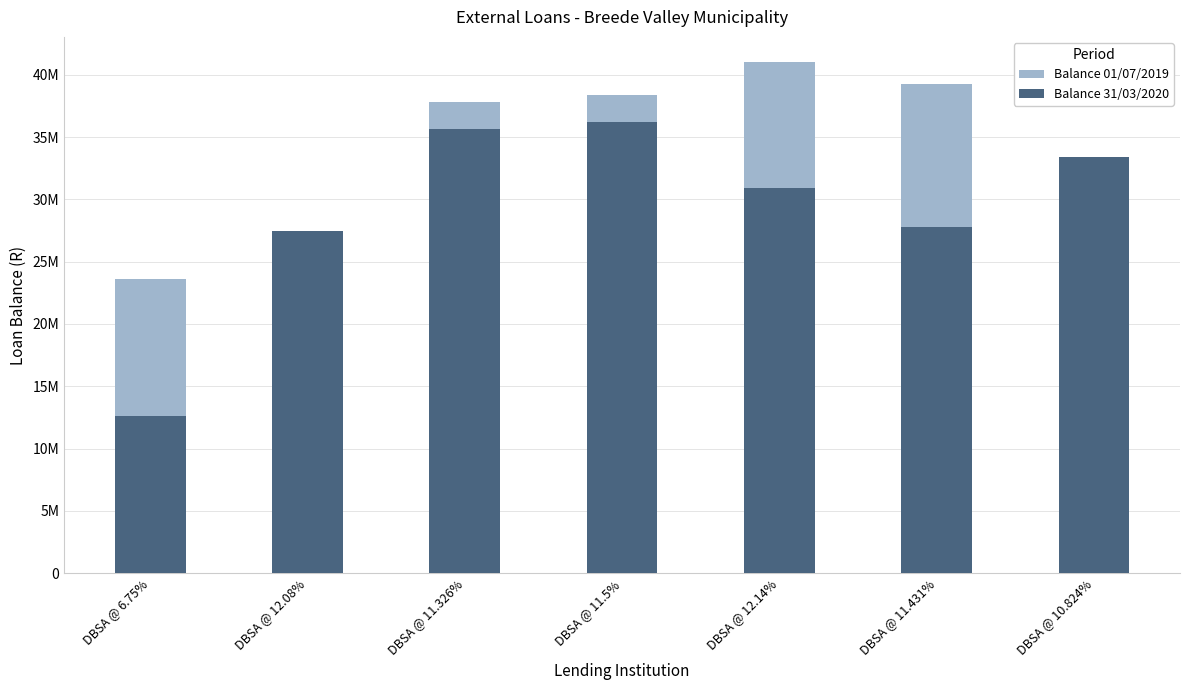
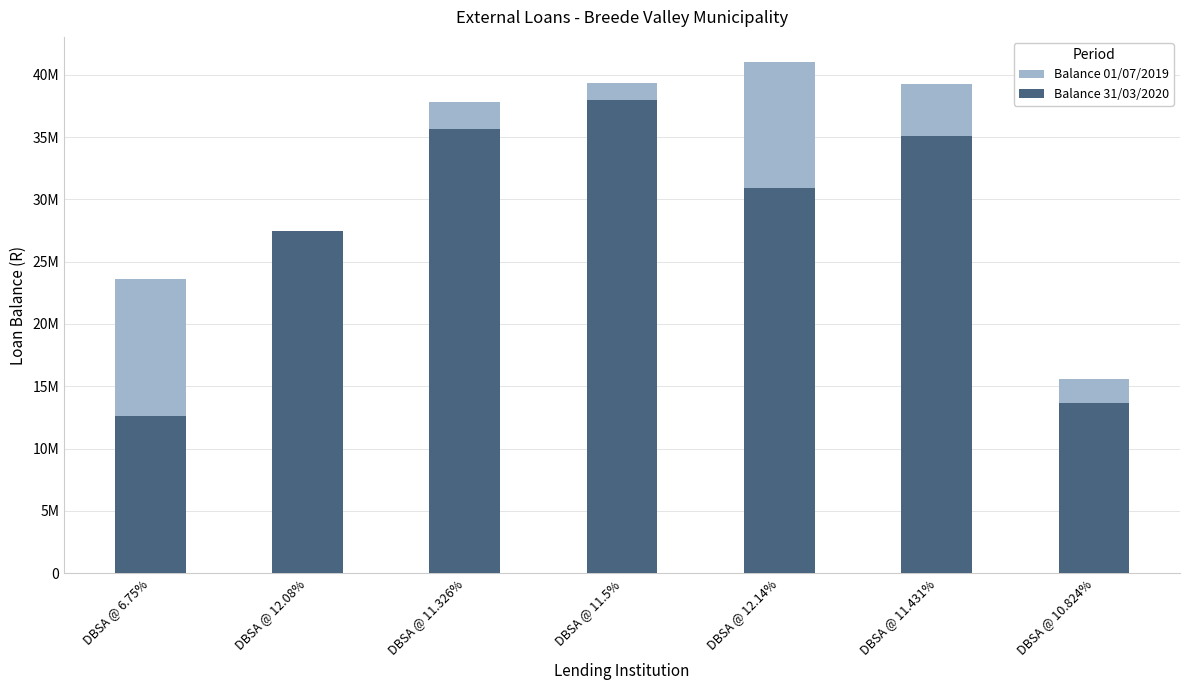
Balance 01/07/2019, DBSA @ 11.5%: 38400000 -> 39300000
Balance 31/03/2020, DBSA @ 11.5%: 36200000 -> 37900000
Balance 31/03/2020, DBSA @ 11.431%: 27800000 -> 35100000
Balance 31/03/2020, DBSA @ 10.824%: 33400000 -> 13600000
